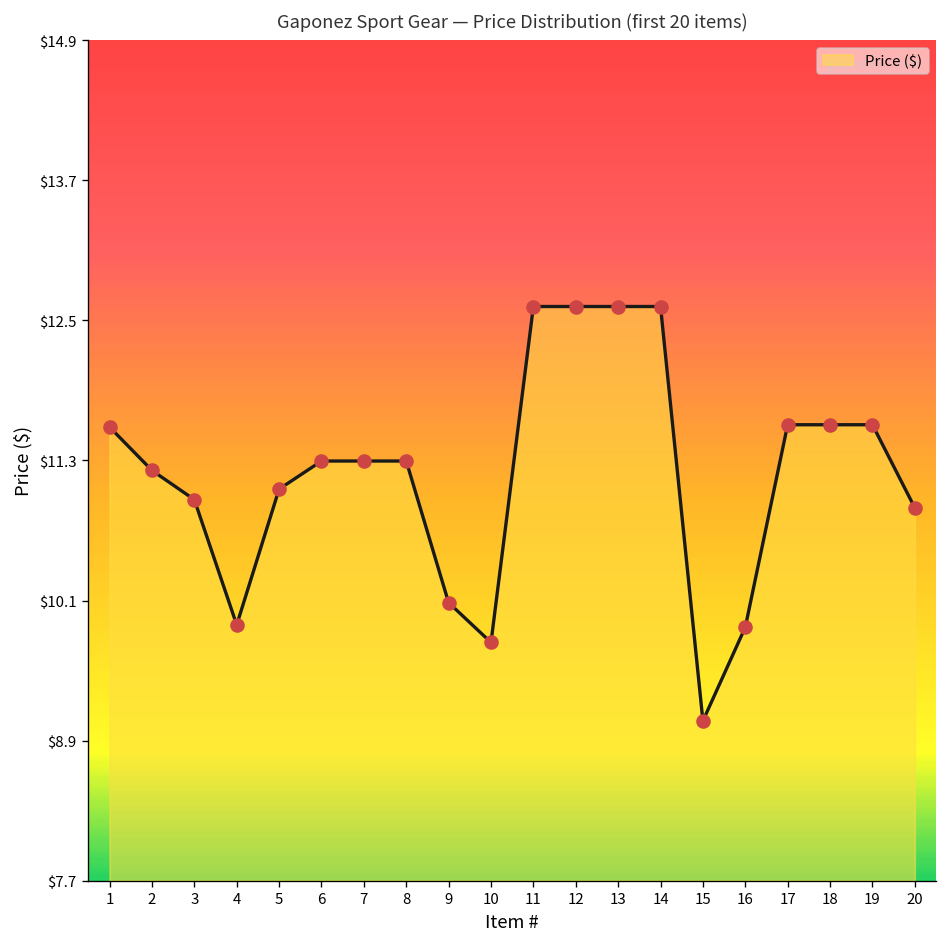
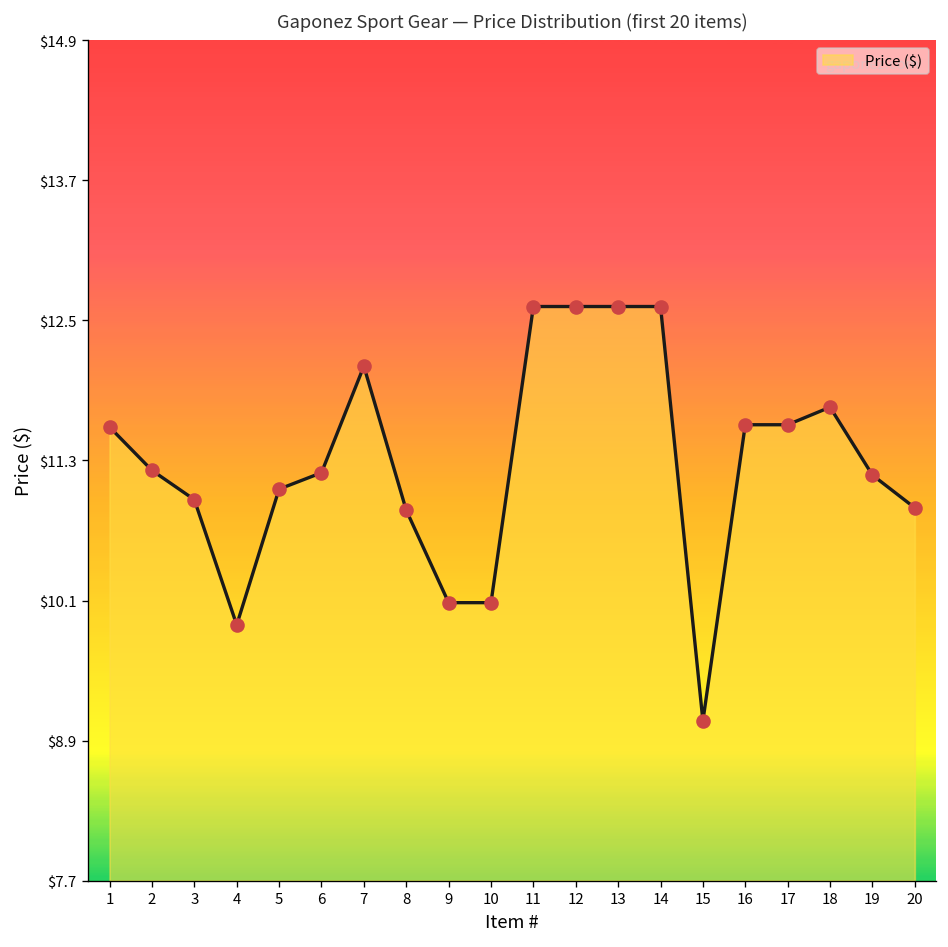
6: $11.3 -> $11.2
7: $11.3 -> $12.1
8: $11.3 -> $10.9
10: $9.8 -> $10.1
16: $9.9 -> $11.6
18: $11.6 -> $11.8
19: $11.6 -> $11.2
